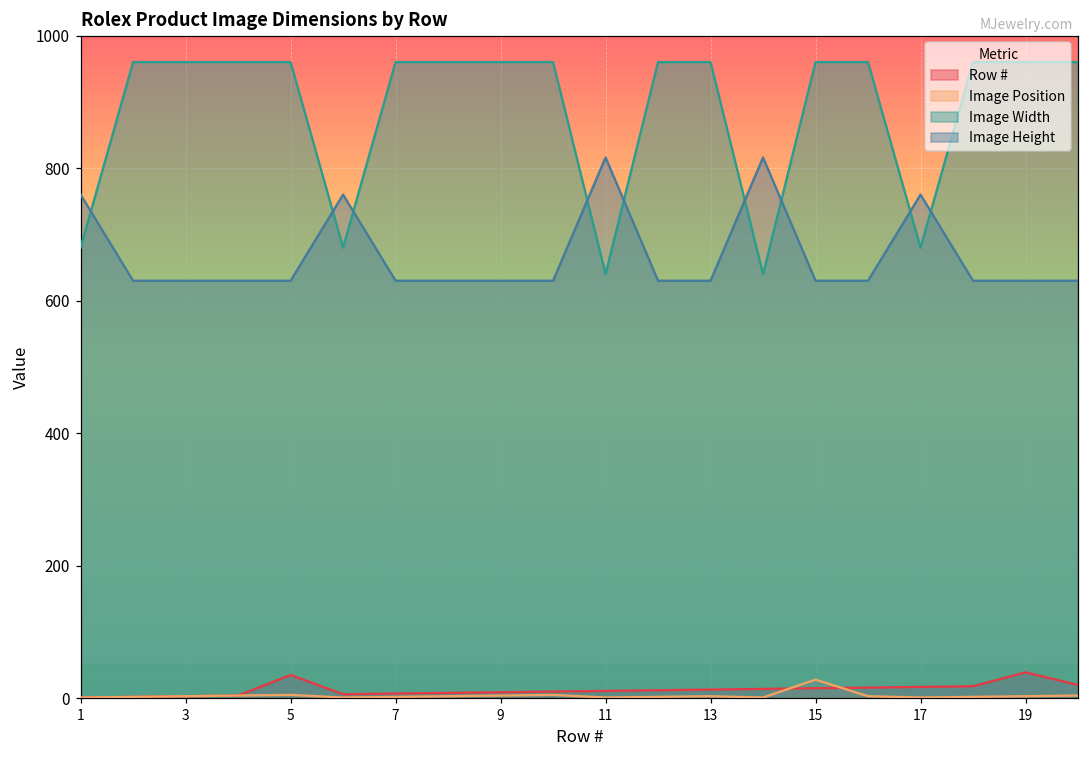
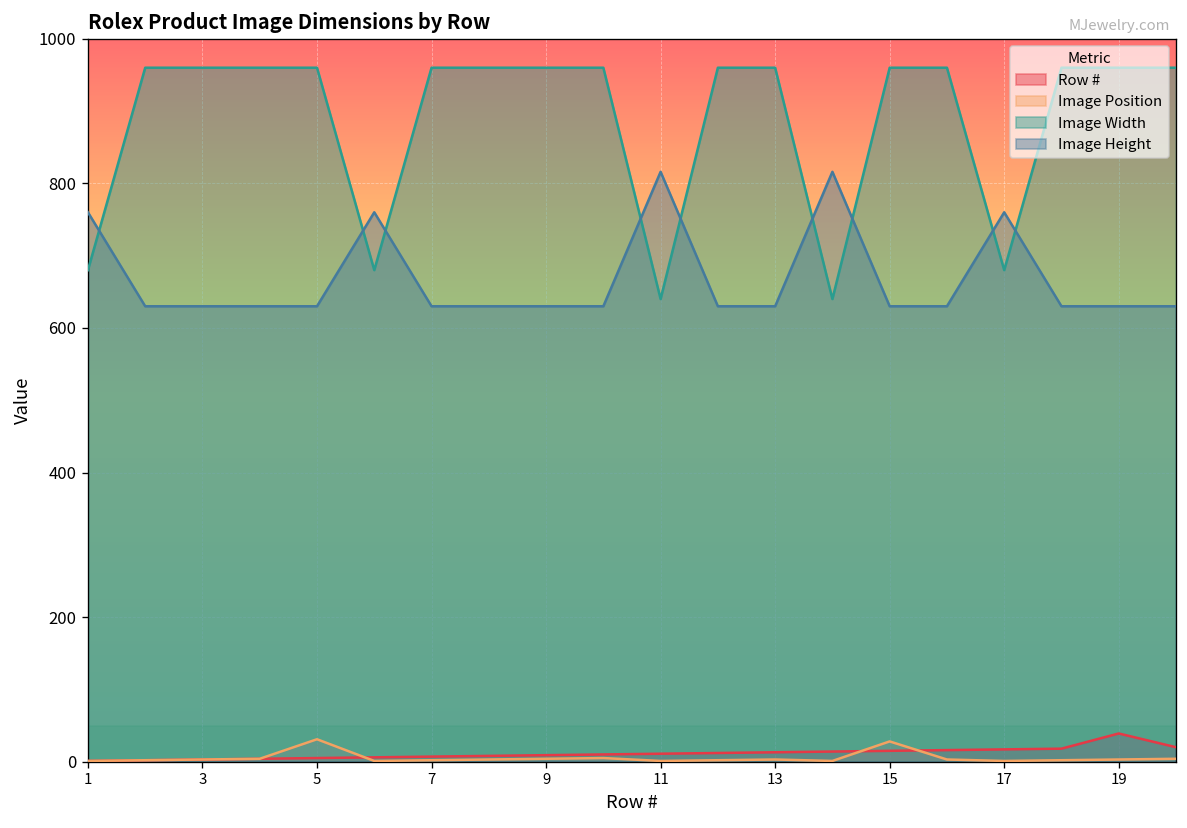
Row #, 5: 40 -> 10
Image Position, 5: 10 -> 30
